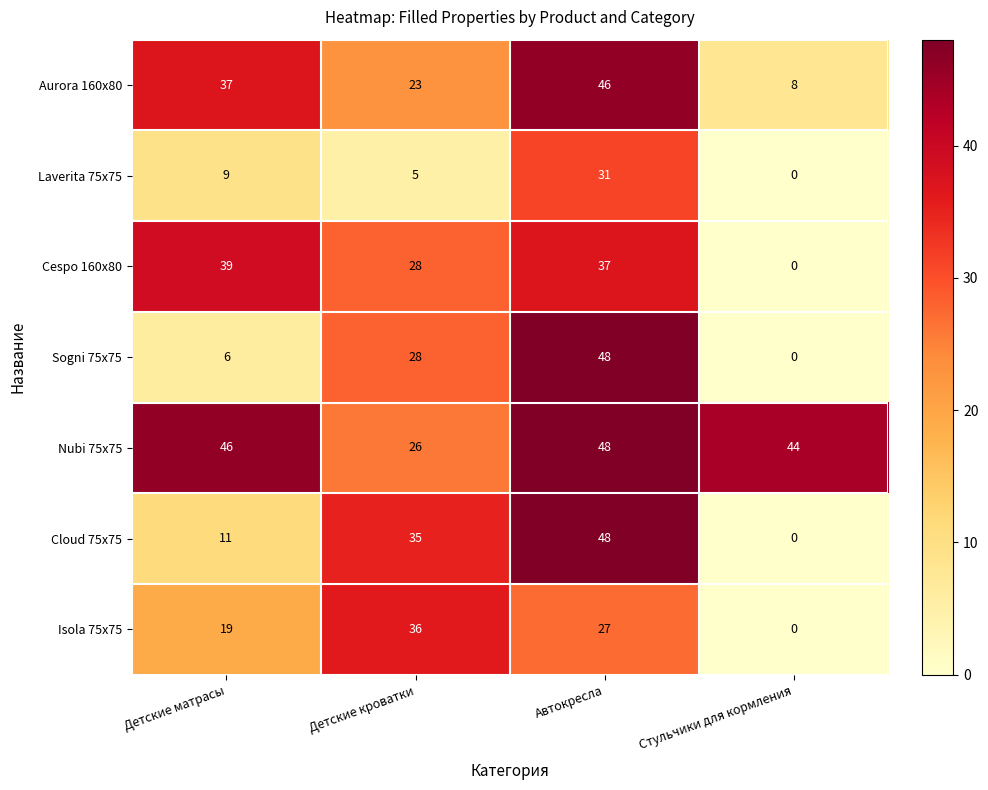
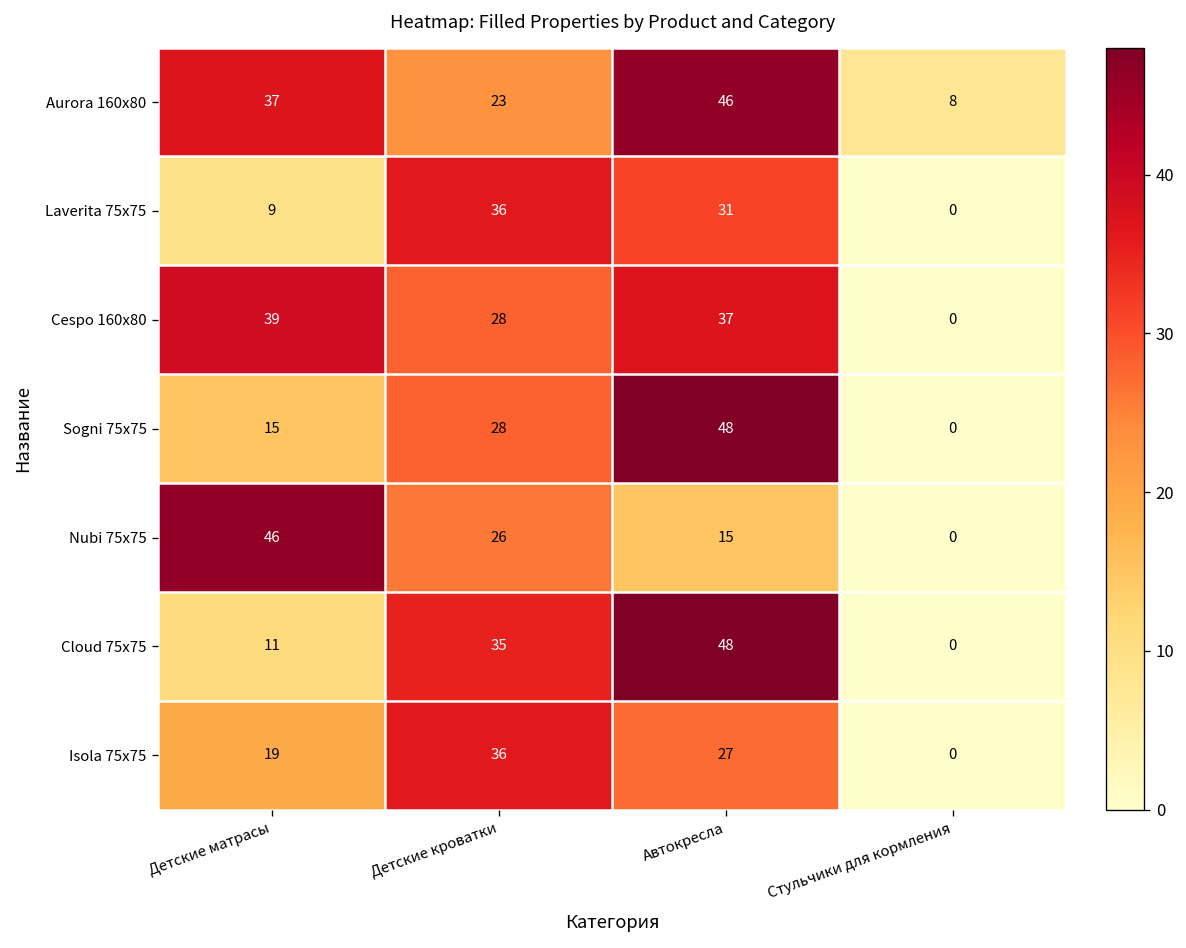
Laverita 75x75, Детские кроватки: 5 -> 36
Sogni 75x75, Детские матрасы: 6 -> 15
Nubi 75x75, Автокресла: 48 -> 15
Nubi 75x75, Стульчики для кормления: 44 -> 0
